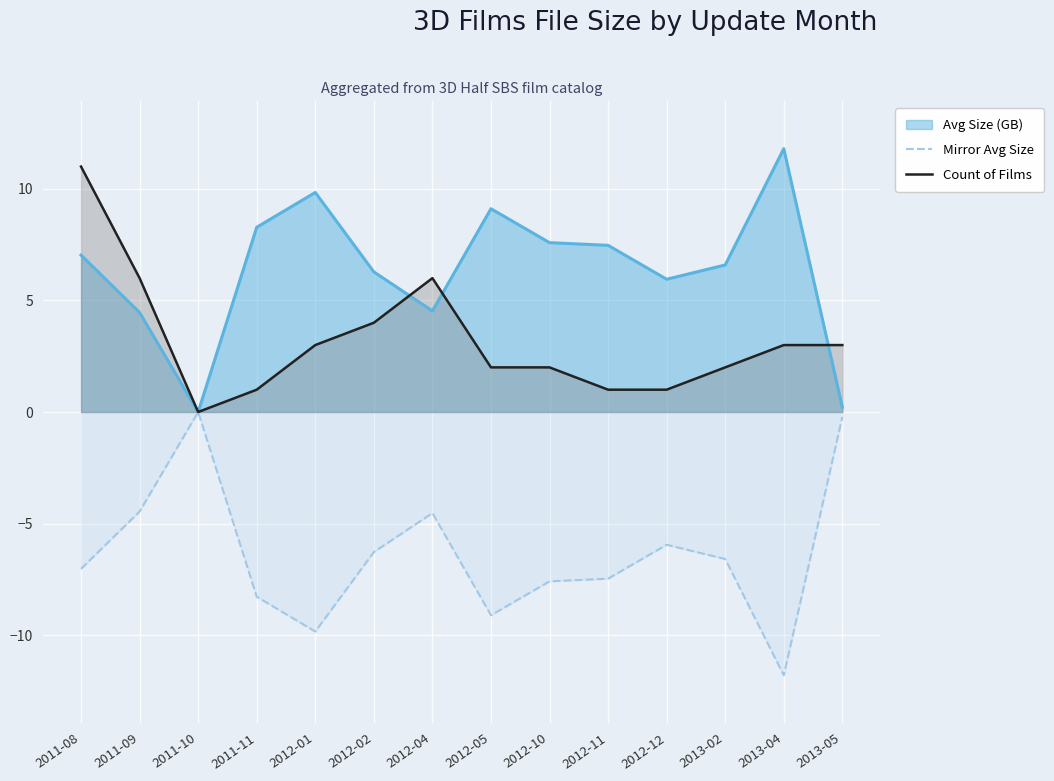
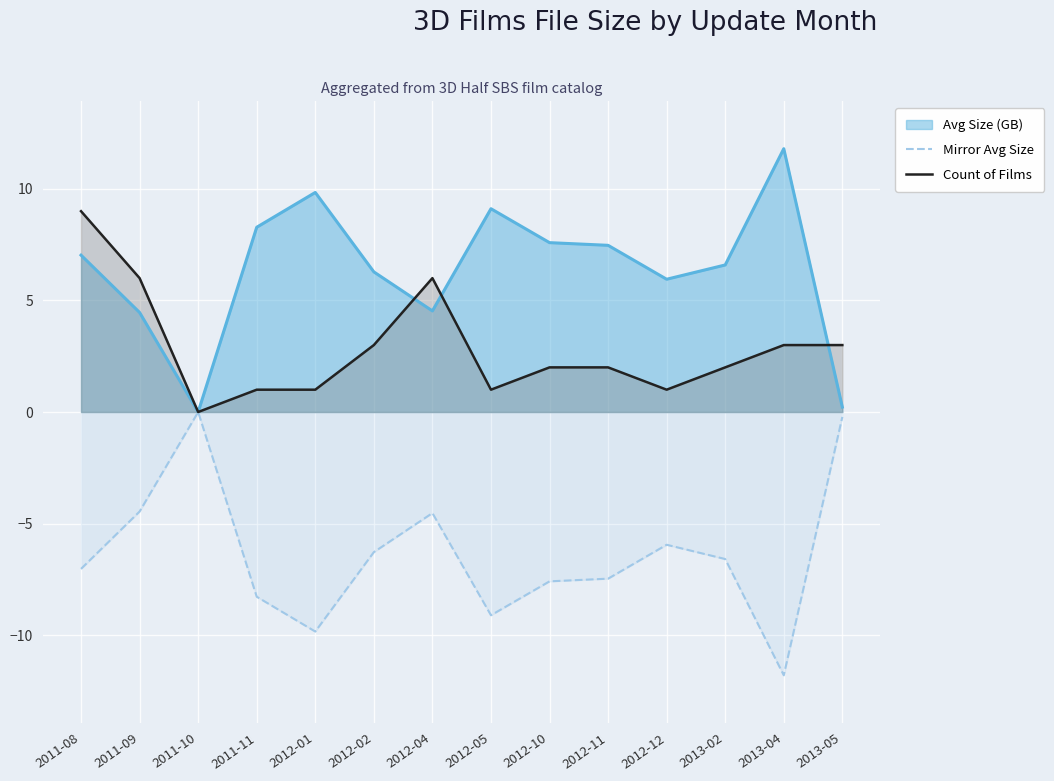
Count of Films, 2011-08: 11 -> 9
Count of Films, 2012-01: 3 -> 1
Count of Films, 2012-02: 4 -> 3
Count of Films, 2012-05: 2 -> 1
Count of Films, 2012-11: 1 -> 2
